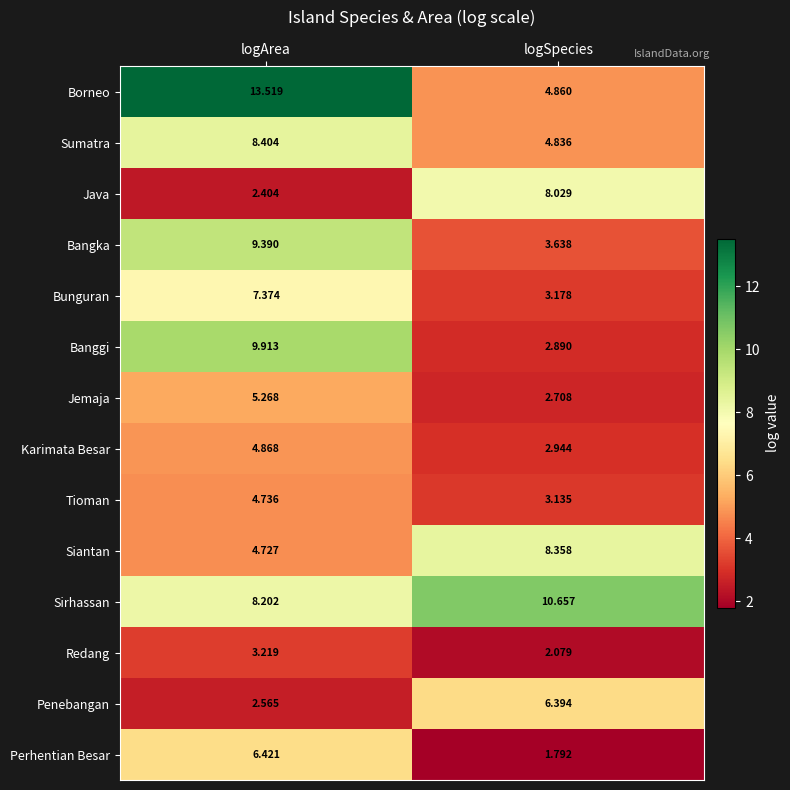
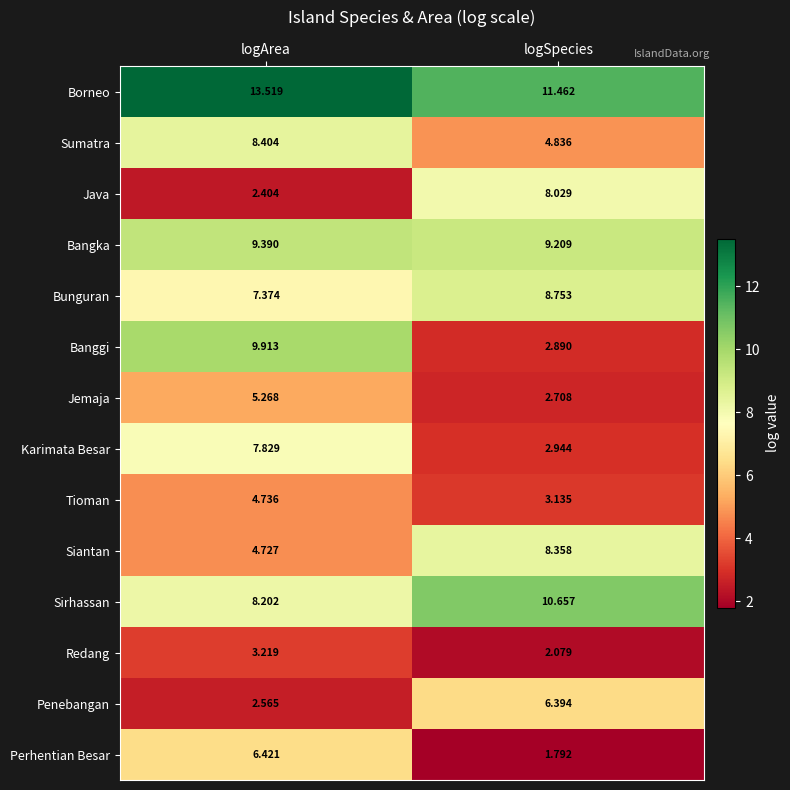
Borneo, logSpecies: 4.860 -> 11.462
Bangka, logSpecies: 3.638 -> 9.209
Bunguran, logSpecies: 3.178 -> 8.753
Karimata Besar, logArea: 4.868 -> 7.829
